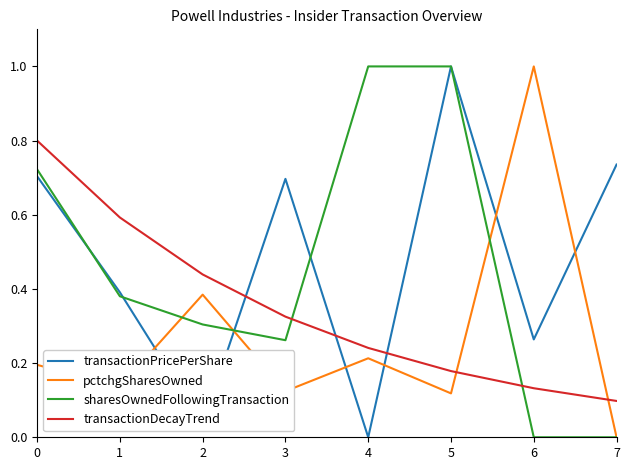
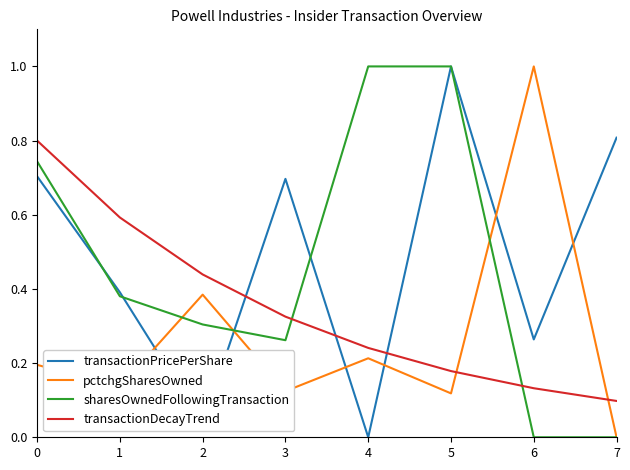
sharesOwnedFollowingTransaction, 0: 0.72 -> 0.74
transactionPricePerShare, 7: 0.74 -> 0.81
